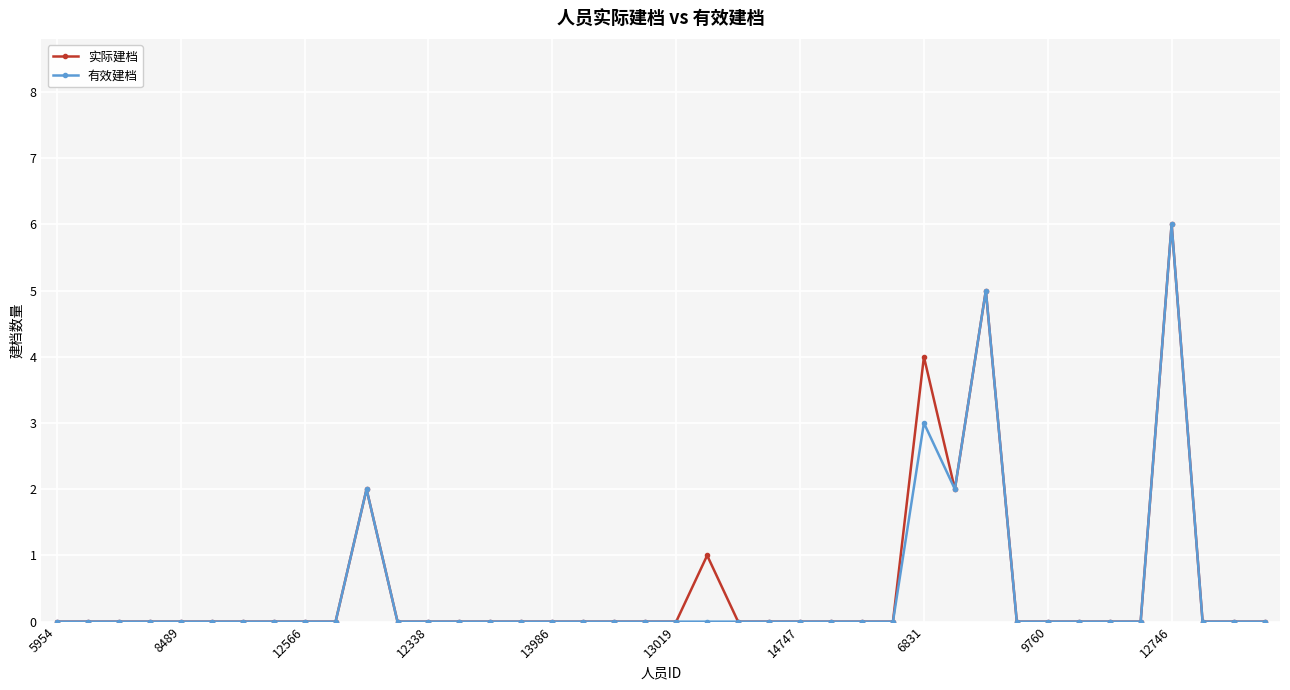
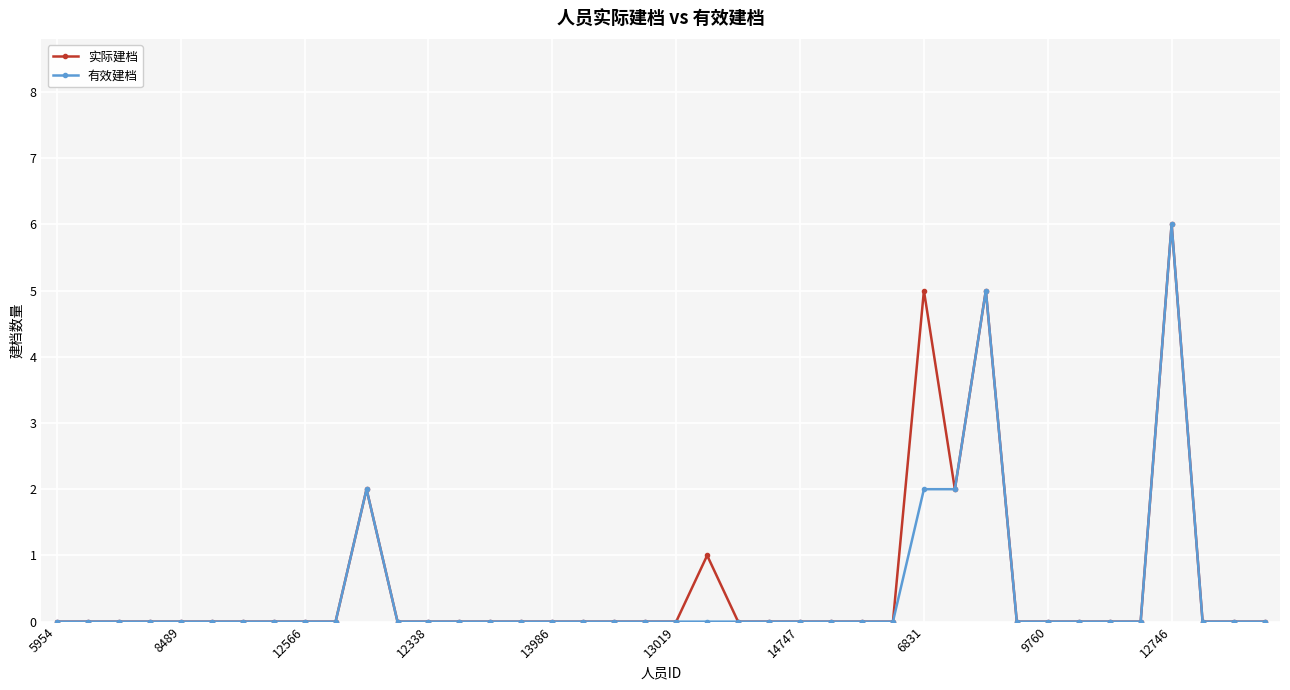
实际建档, 6831: 4 -> 5
有效建档, 6831: 3 -> 2
